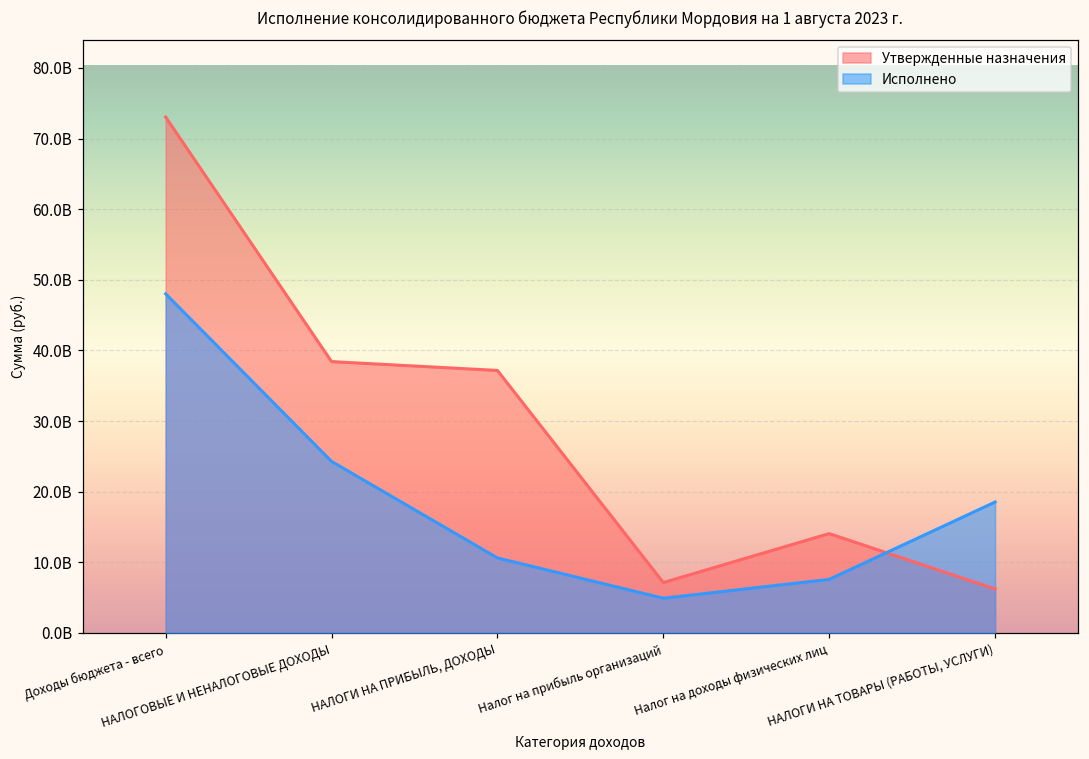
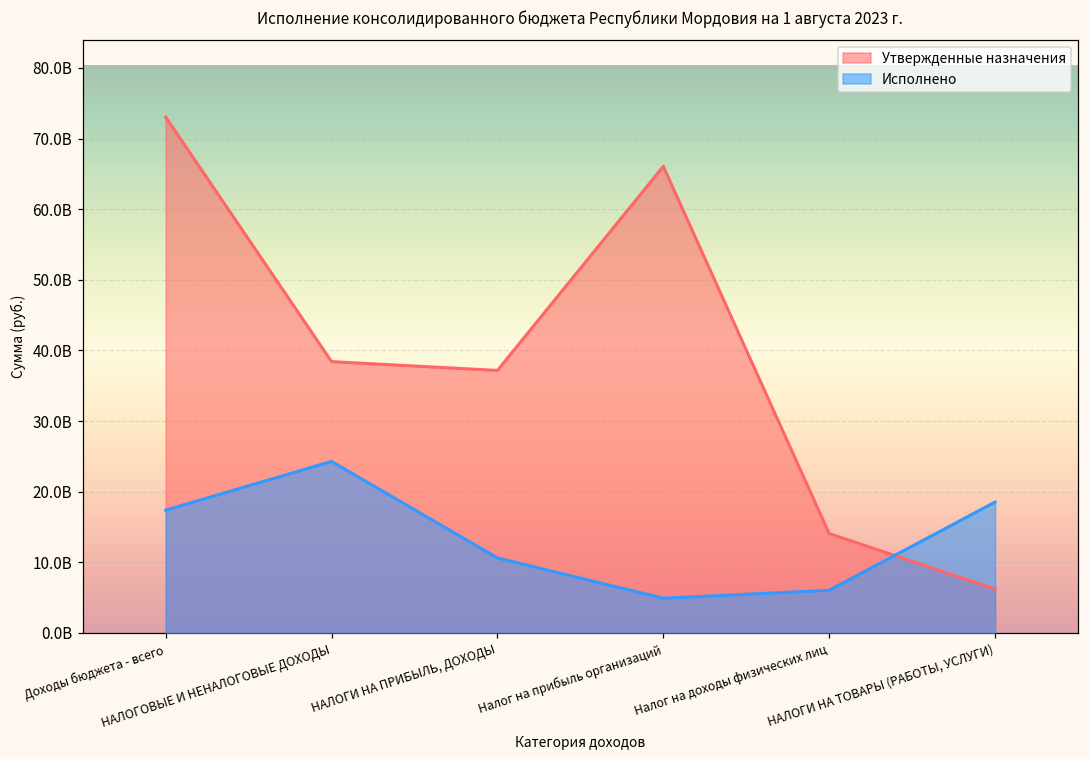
Исполнено, Доходы бюджета - всего: 48000000000 -> 17000000000
Утвержденные назначения, Налог на прибыль организаций: 7000000000 -> 66000000000
Исполнено, Налог на доходы физических лиц: 8000000000 -> 6000000000
